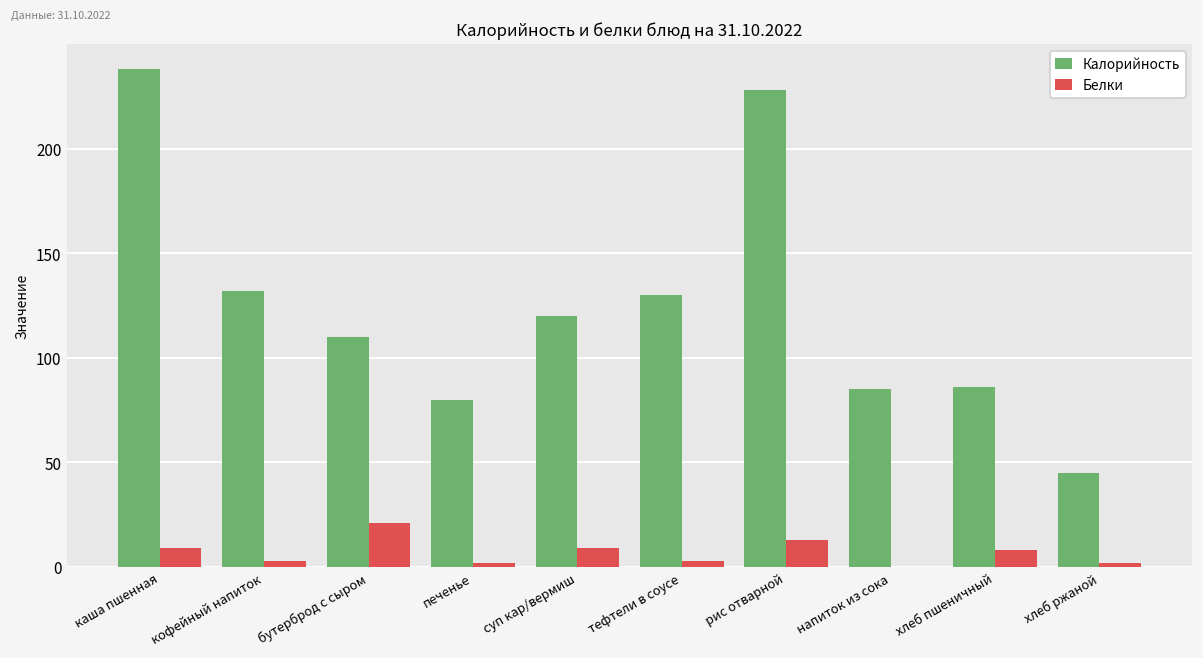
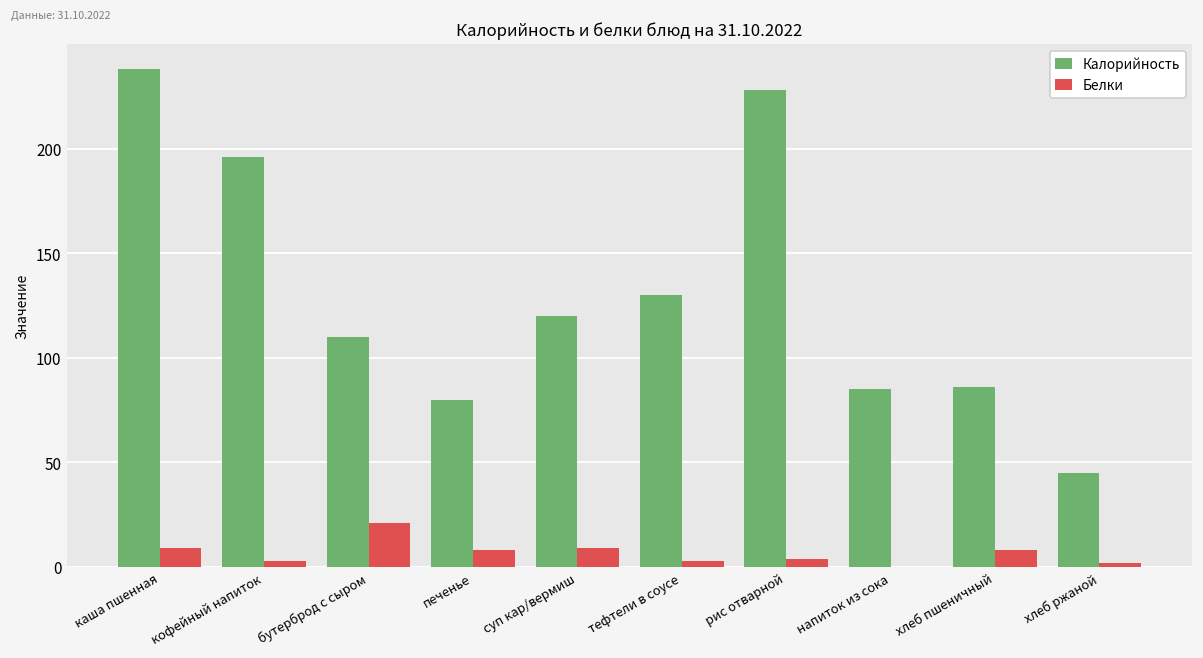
Калорийность, кофейный напиток: 132 -> 196
Белки, печенье: 2 -> 8
Белки, рис отварной: 13 -> 4
